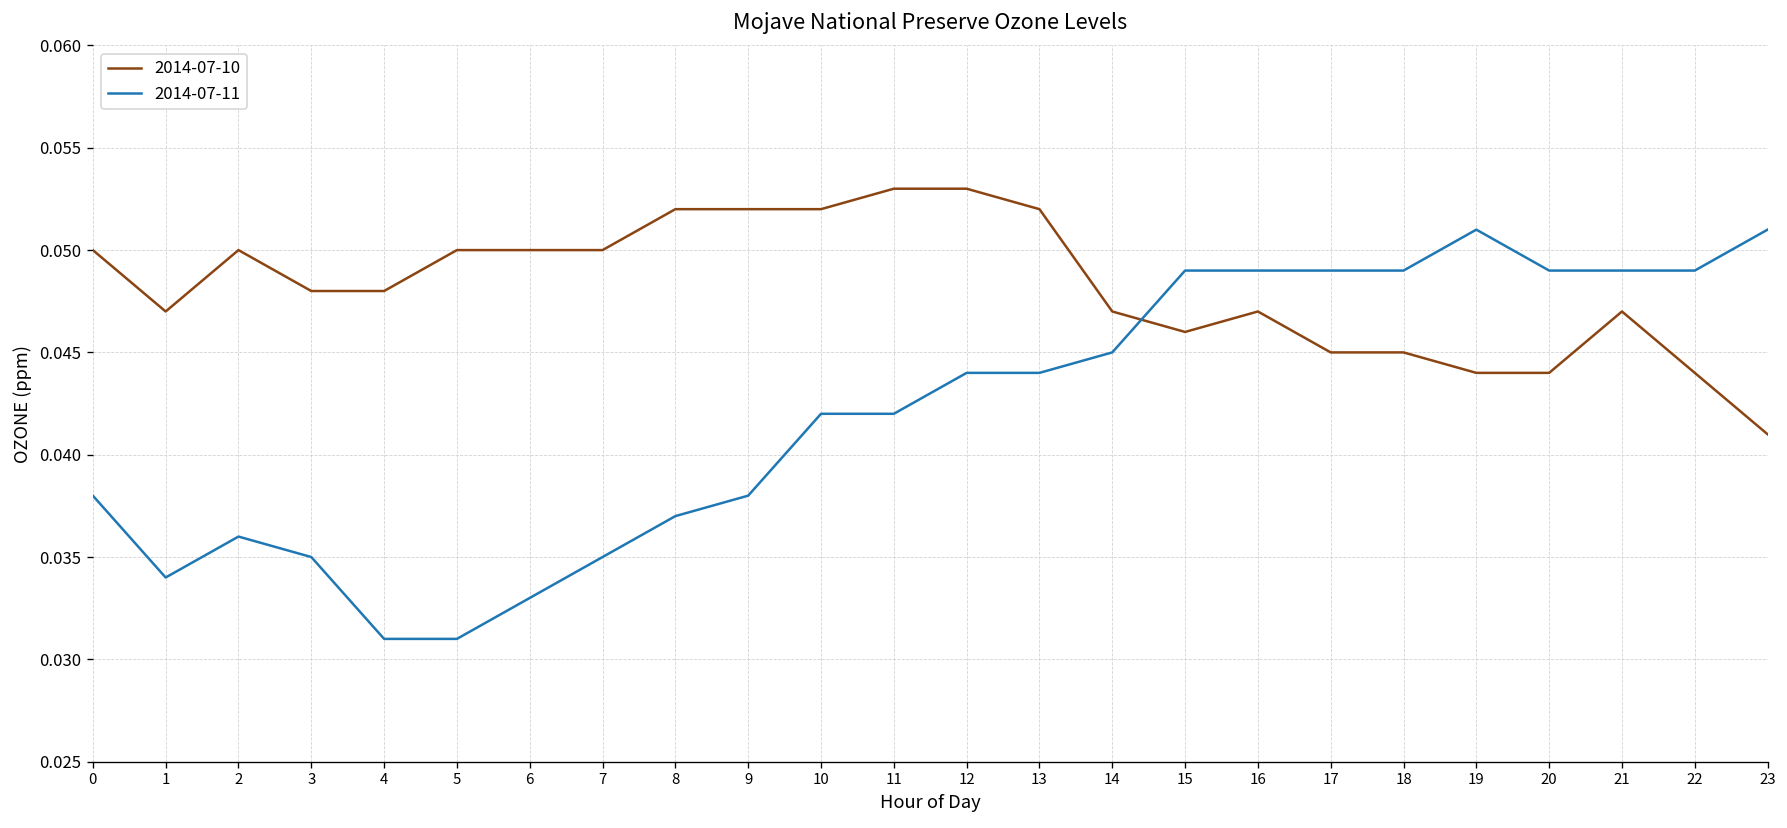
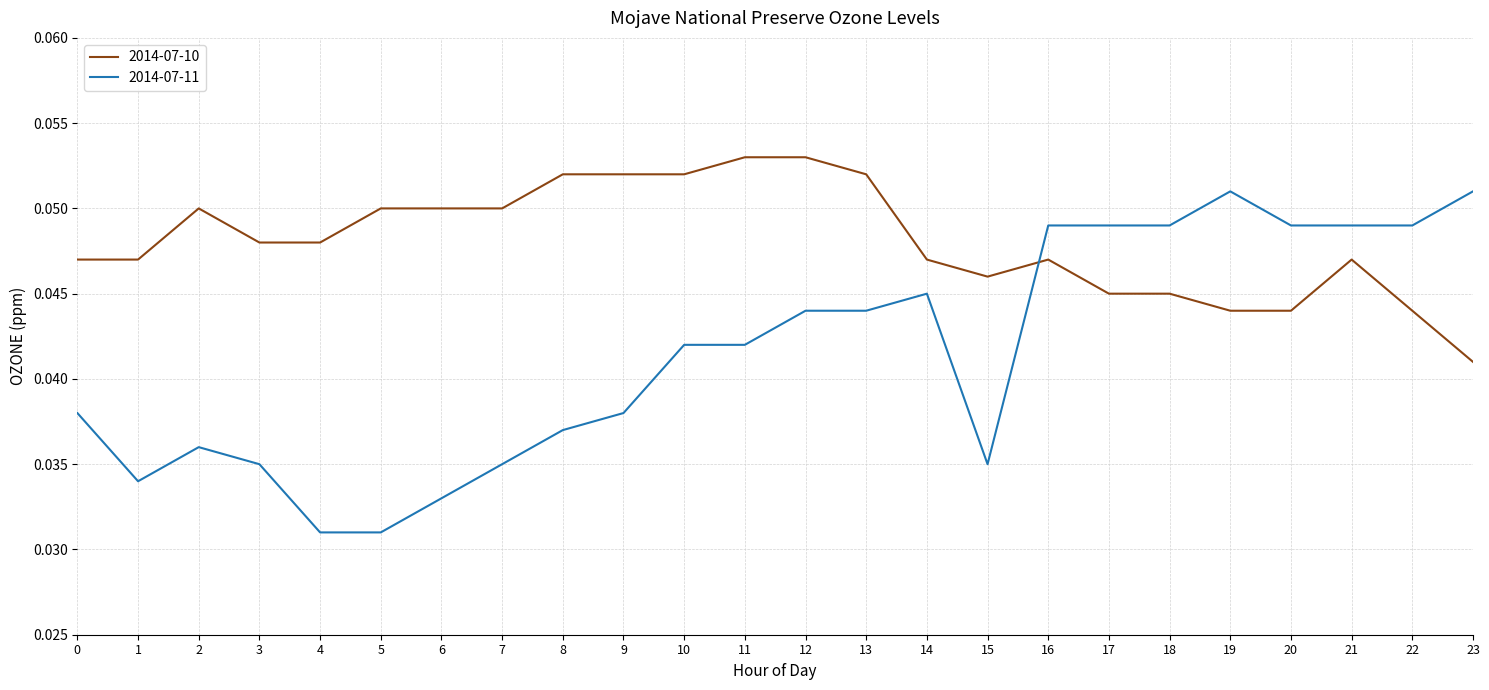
2014-07-10, 0: 0.050 -> 0.047
2014-07-11, 15: 0.049 -> 0.035
